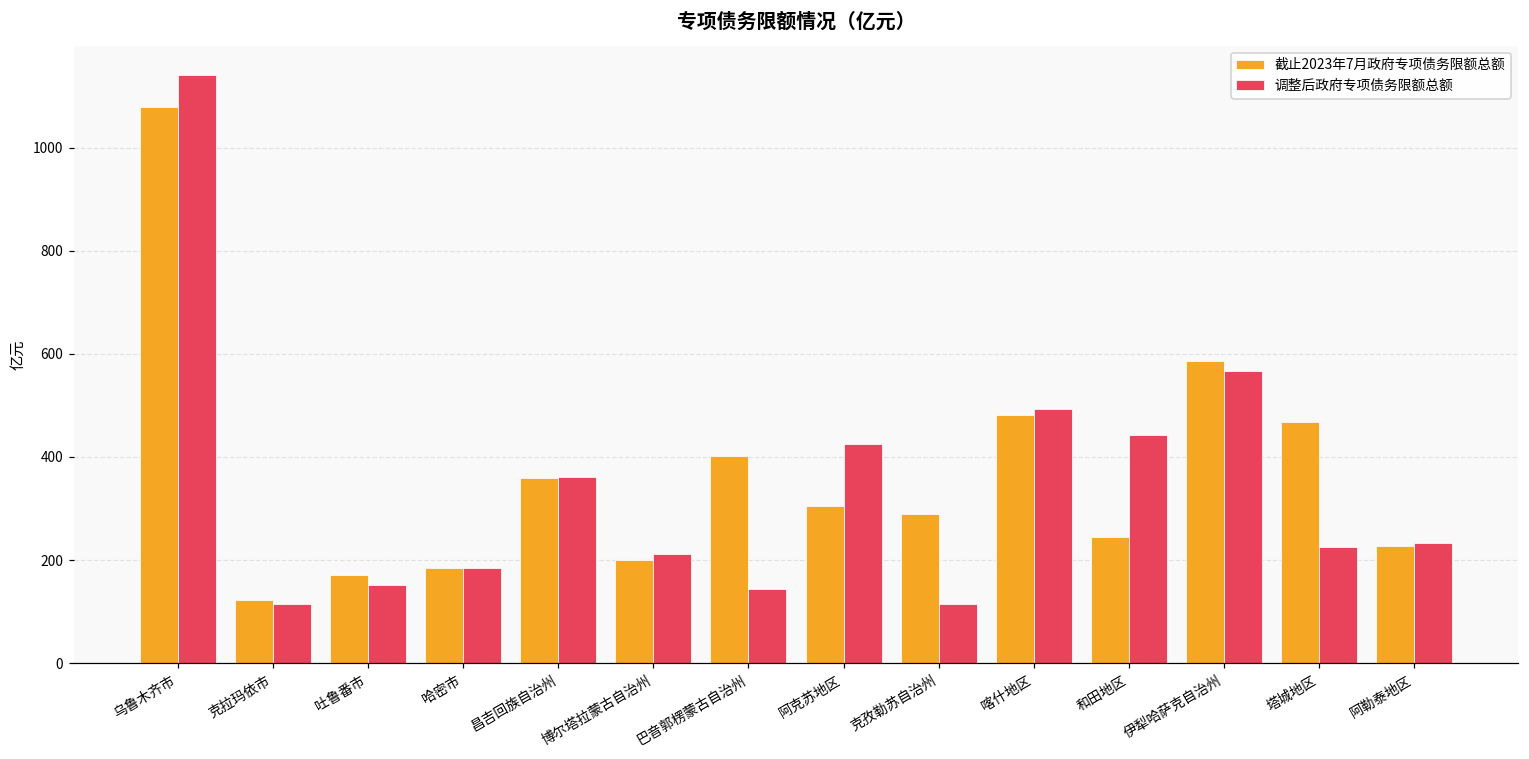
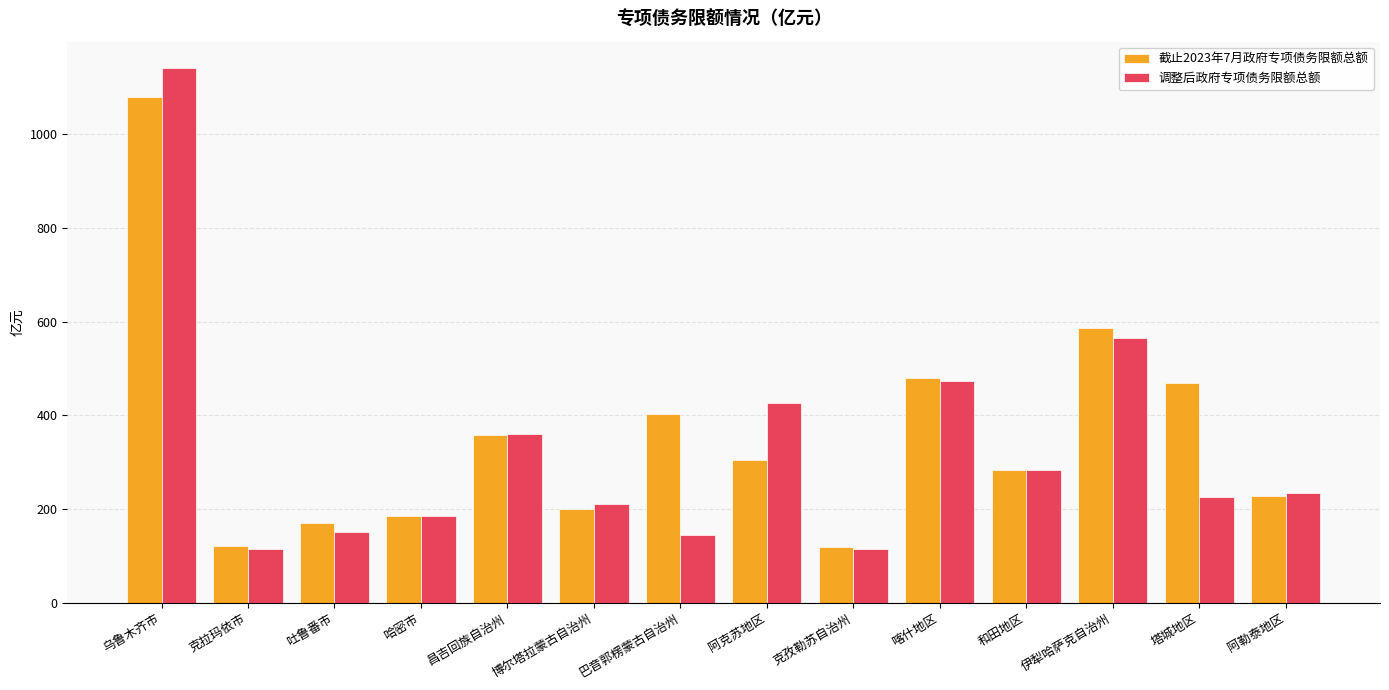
截止2023年7月政府专项债务限额总额, 克孜勒苏自治州: 290 -> 120
调整后政府专项债务限额总额, 喀什地区: 490 -> 470
截止2023年7月政府专项债务限额总额, 和田地区: 240 -> 280
调整后政府专项债务限额总额, 和田地区: 440 -> 280
